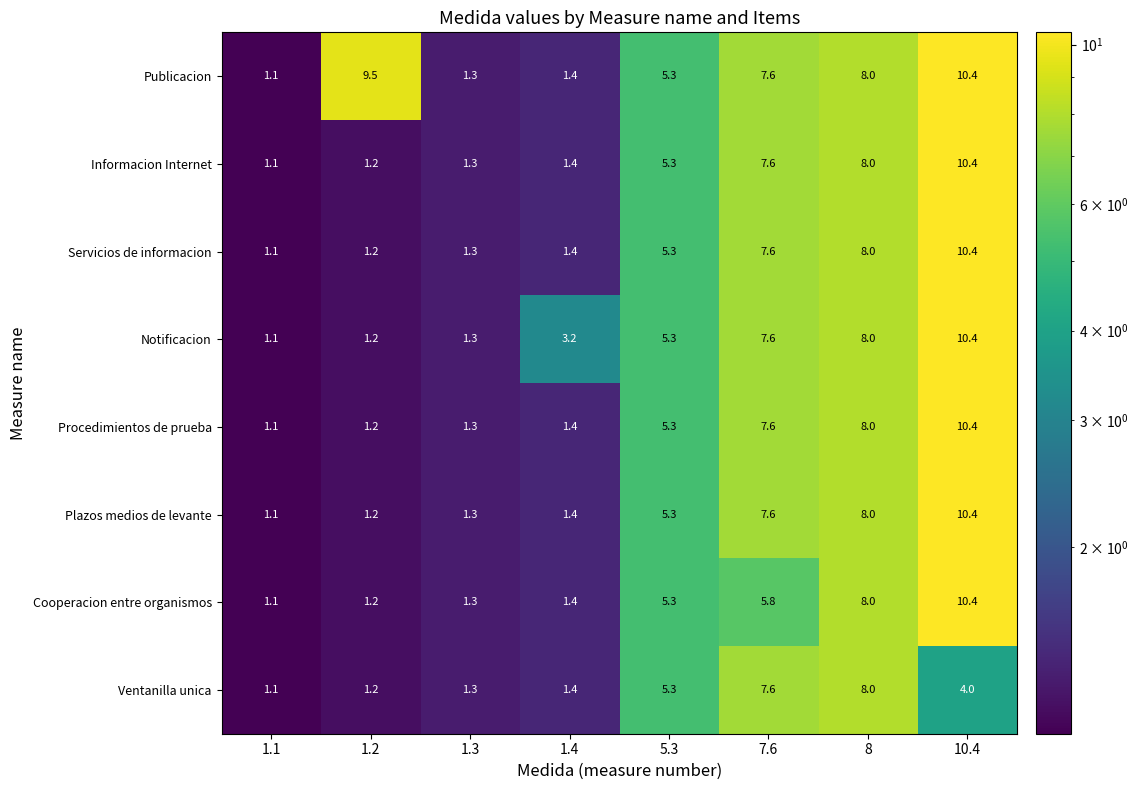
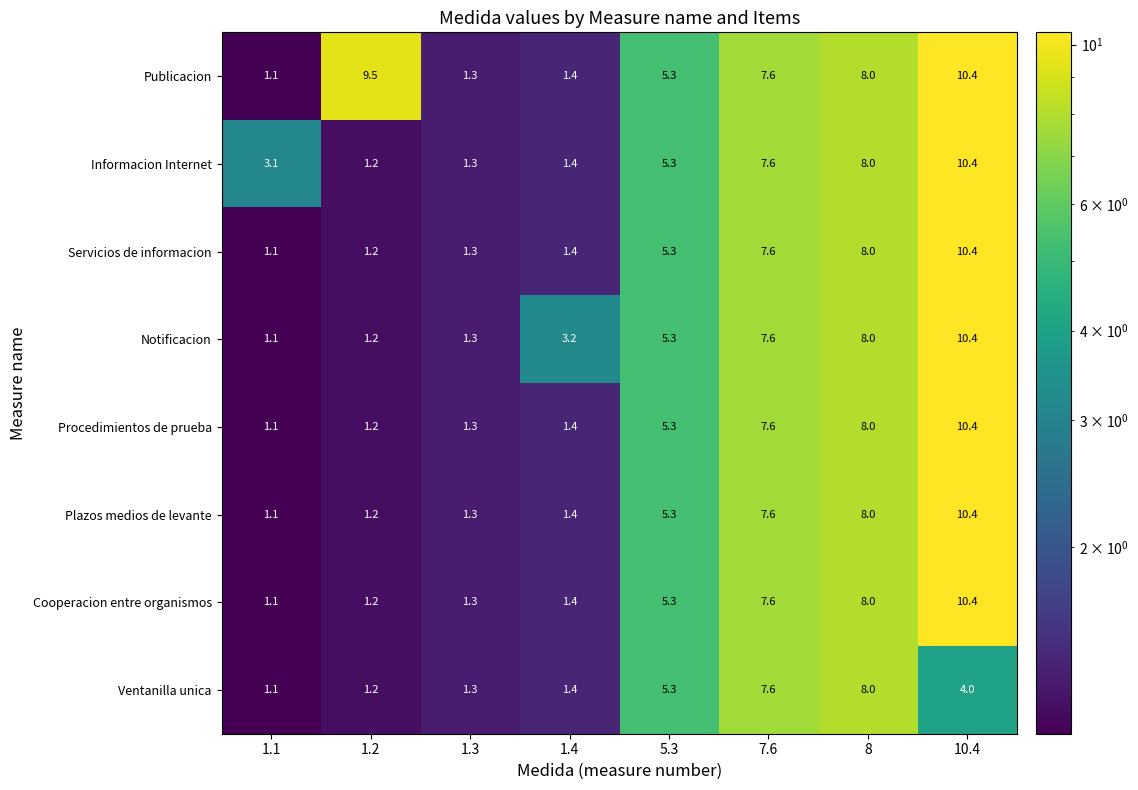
Informacion Internet, 1.1: 1.1 -> 3.1
Cooperacion entre organismos, 7.6: 5.8 -> 7.6
